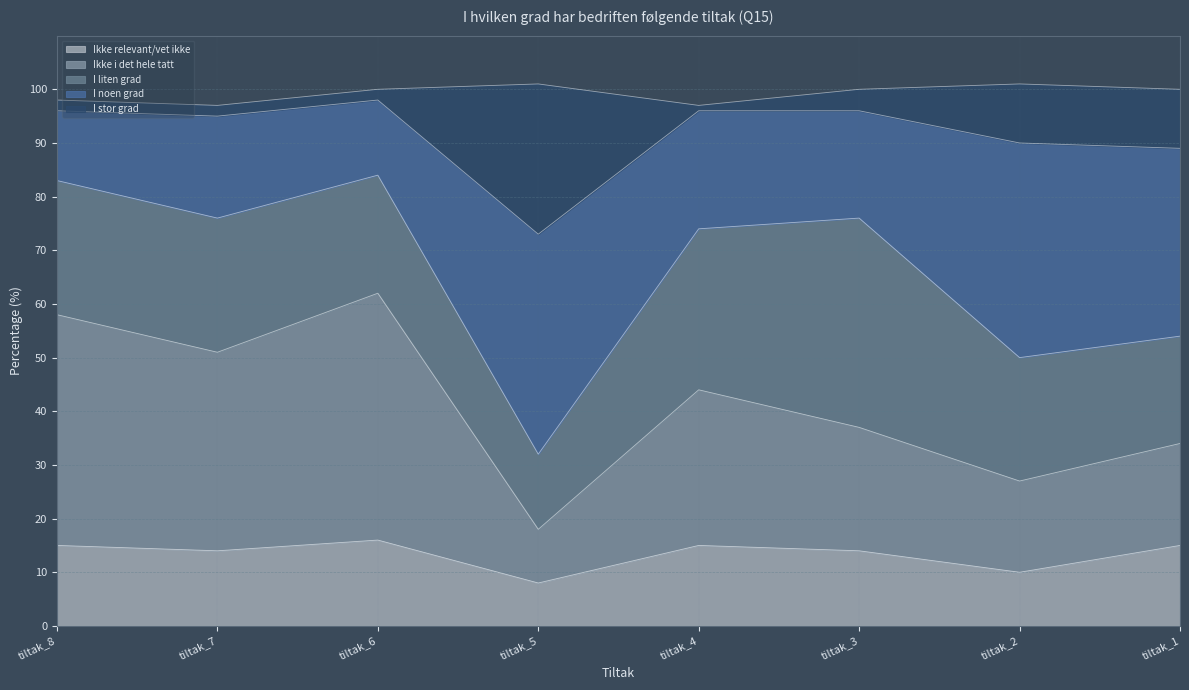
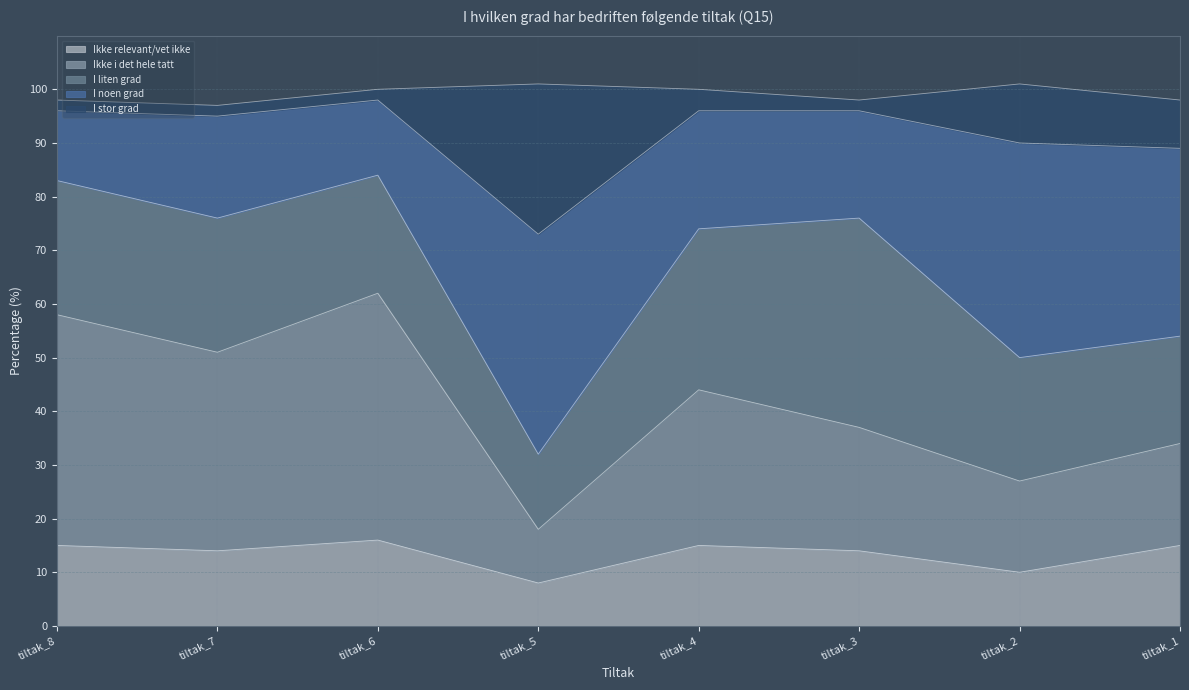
I stor grad, tiltak_4: 1 -> 4
I stor grad, tiltak_3: 4 -> 2
I stor grad, tiltak_1: 11 -> 9
